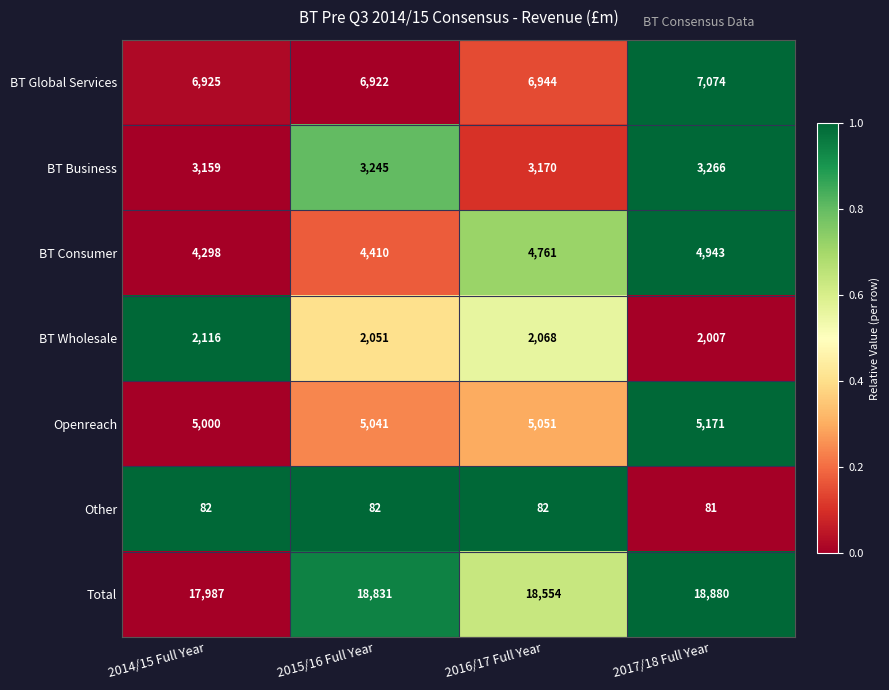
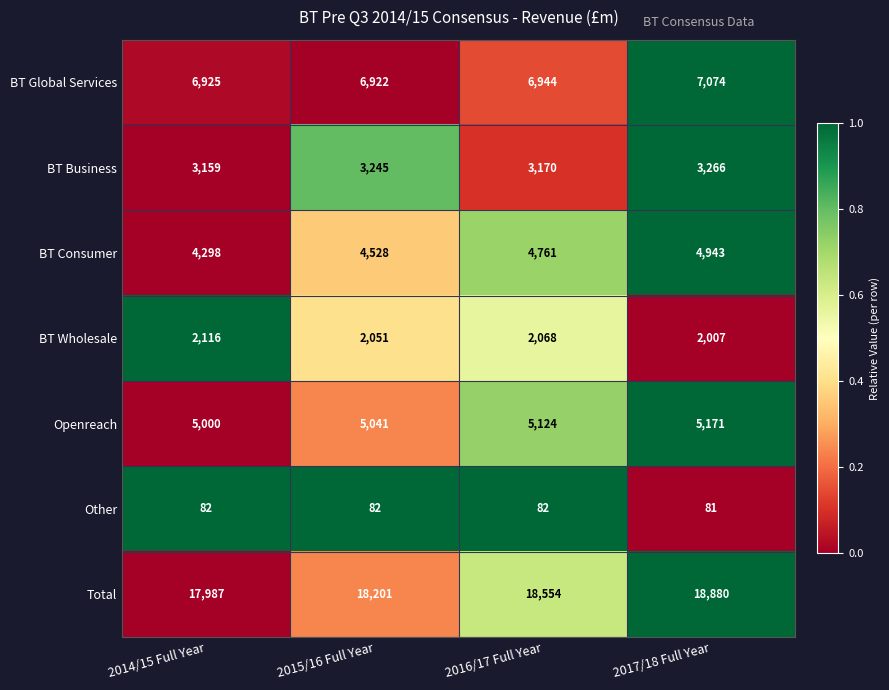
BT Consumer, 2015/16 Full Year: 4,410 -> 4,528
Openreach, 2016/17 Full Year: 5,051 -> 5,124
Total, 2015/16 Full Year: 18,831 -> 18,201
